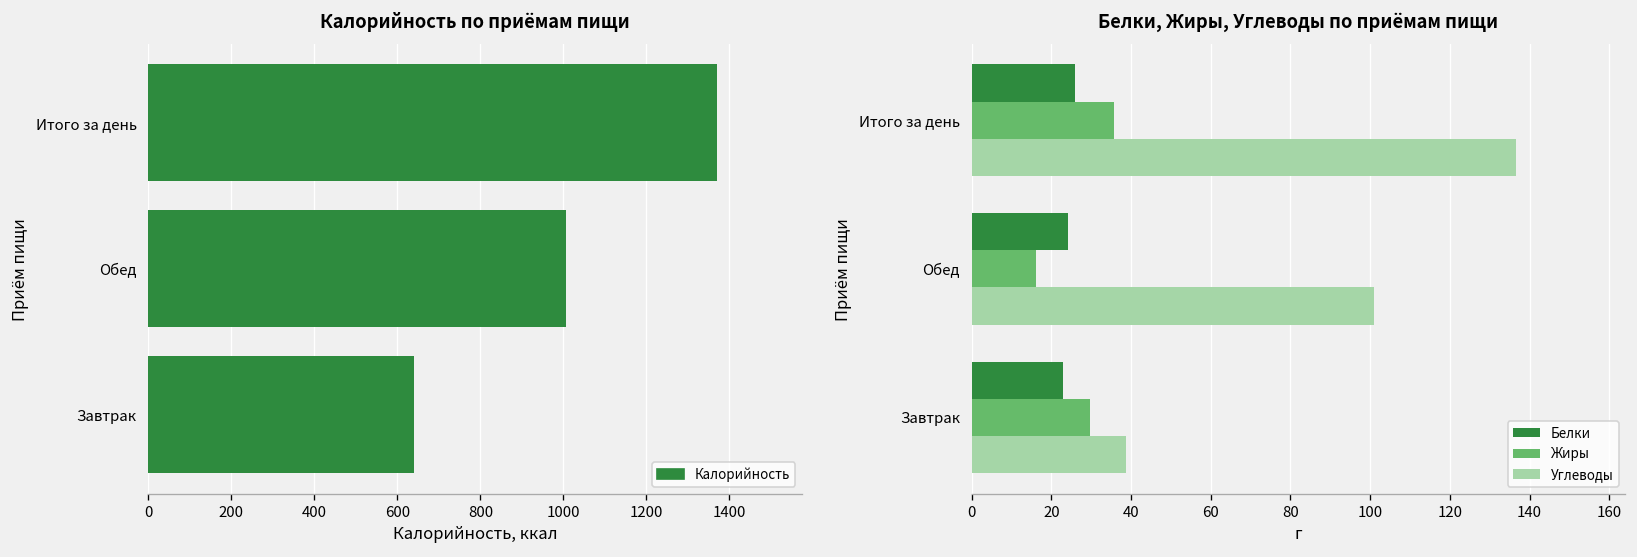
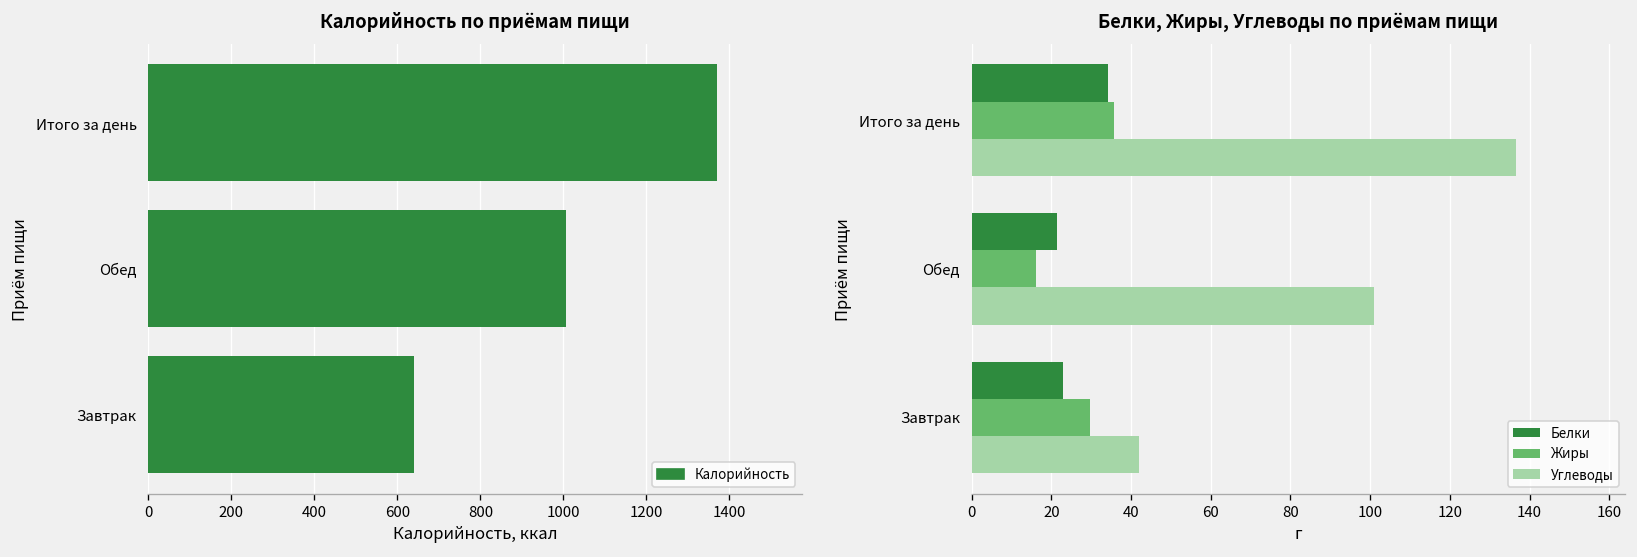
Белки, Жиры, Углеводы по приёмам пищи, Белки, Итого за день: 26 -> 34
Белки, Жиры, Углеводы по приёмам пищи, Белки, Обед: 24 -> 21
Белки, Жиры, Углеводы по приёмам пищи, Углеводы, Завтрак: 39 -> 42
